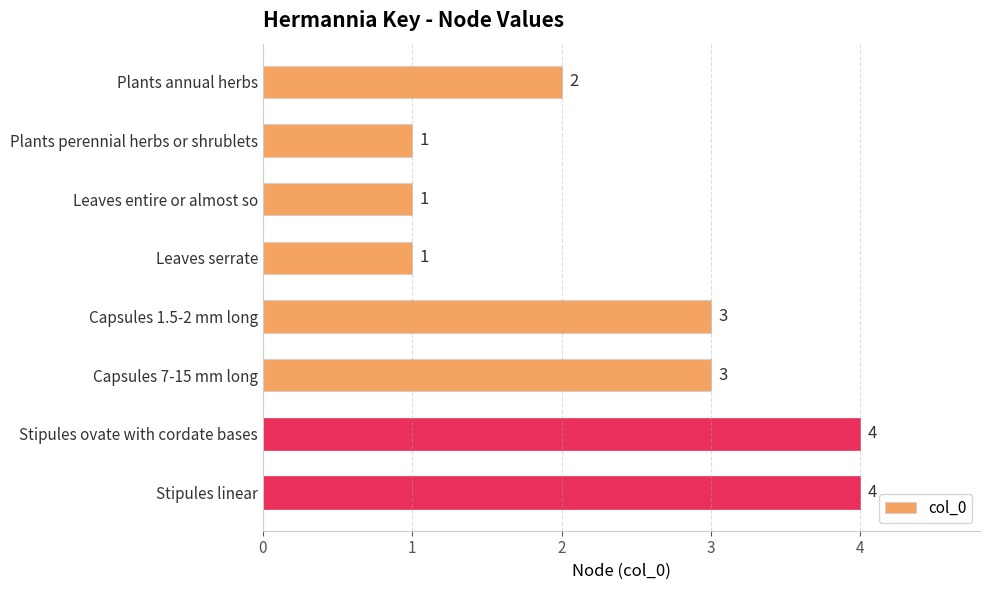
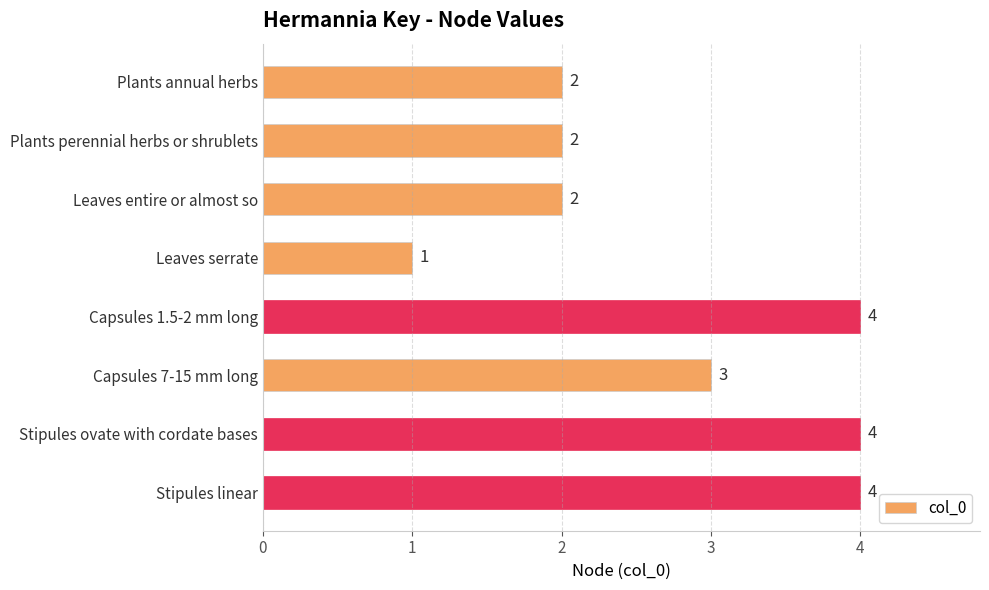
Plants perennial herbs or shrublets: 1 -> 2
Leaves entire or almost so: 1 -> 2
Capsules 1.5-2 mm long: 3 -> 4
